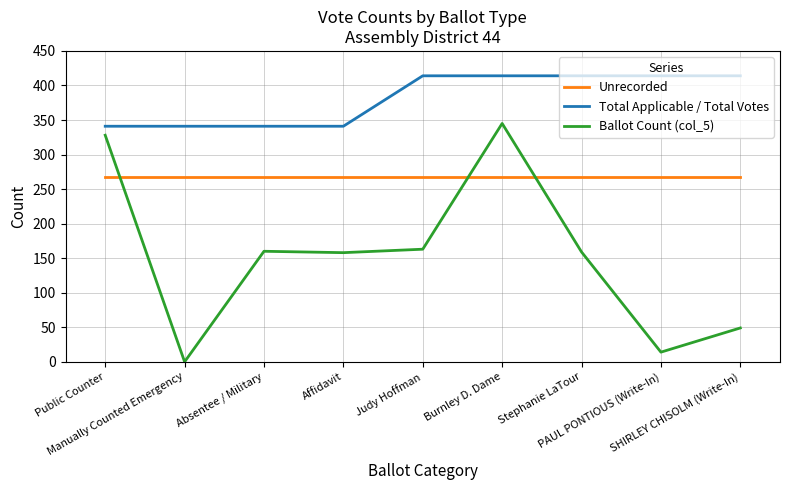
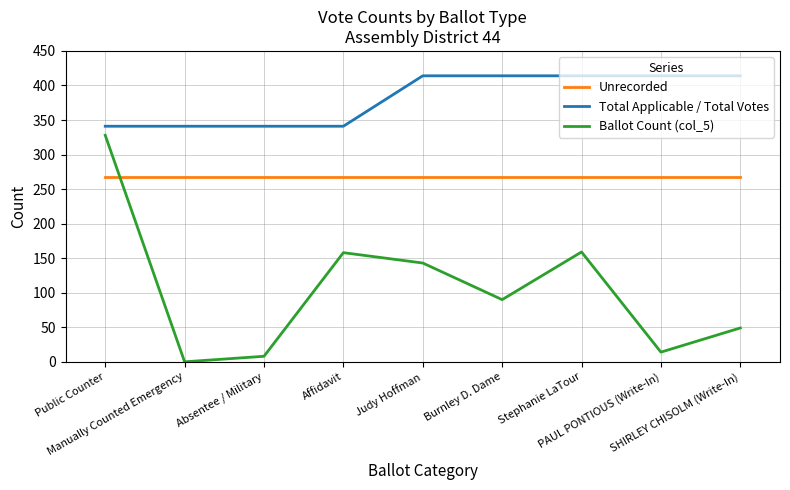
Ballot Count (col_5), Absentee / Military: 160 -> 10
Ballot Count (col_5), Judy Hoffman: 160 -> 140
Ballot Count (col_5), Burnley D. Dame: 350 -> 90
